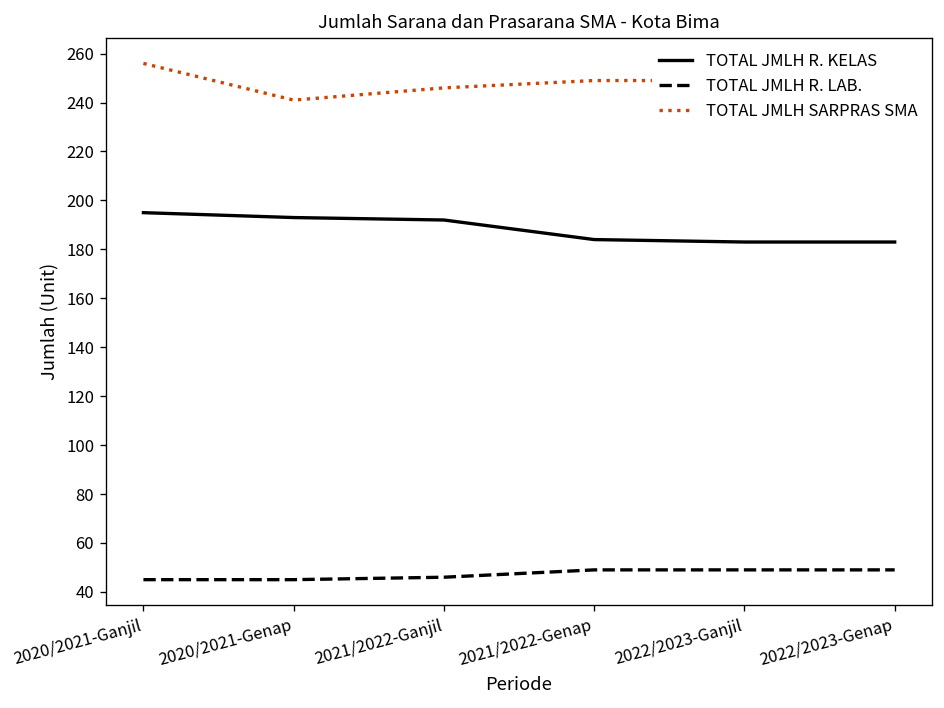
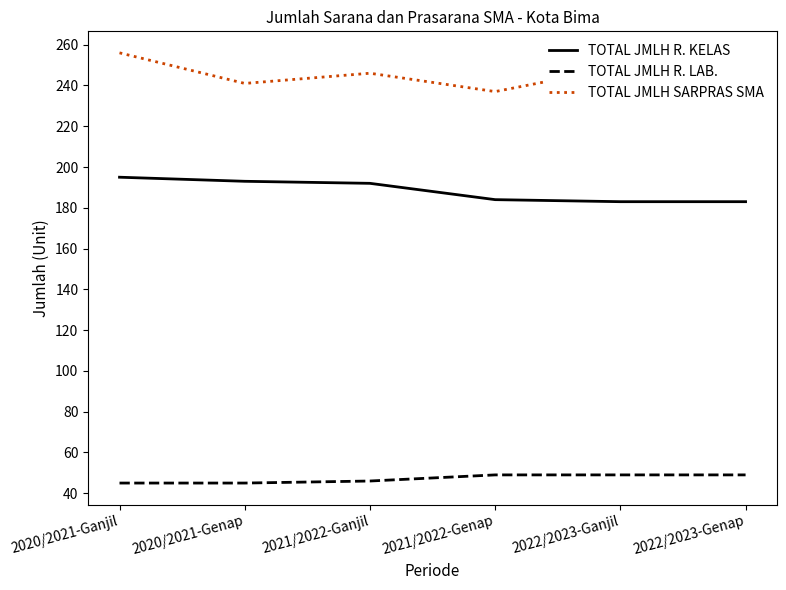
TOTAL JMLH SARPRAS SMA, 2021/2022-Genap: 249 -> 237
